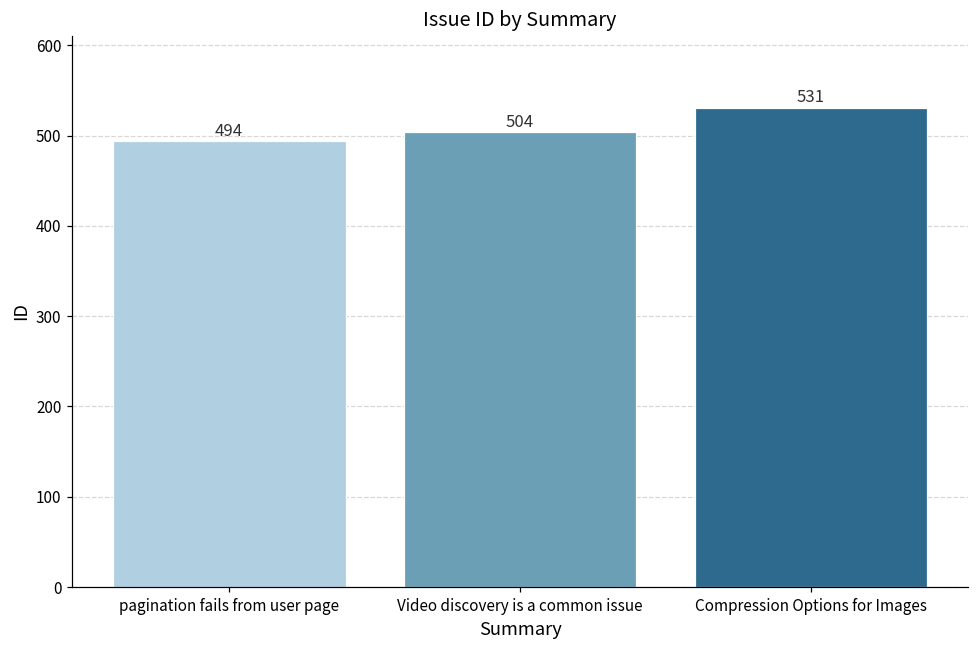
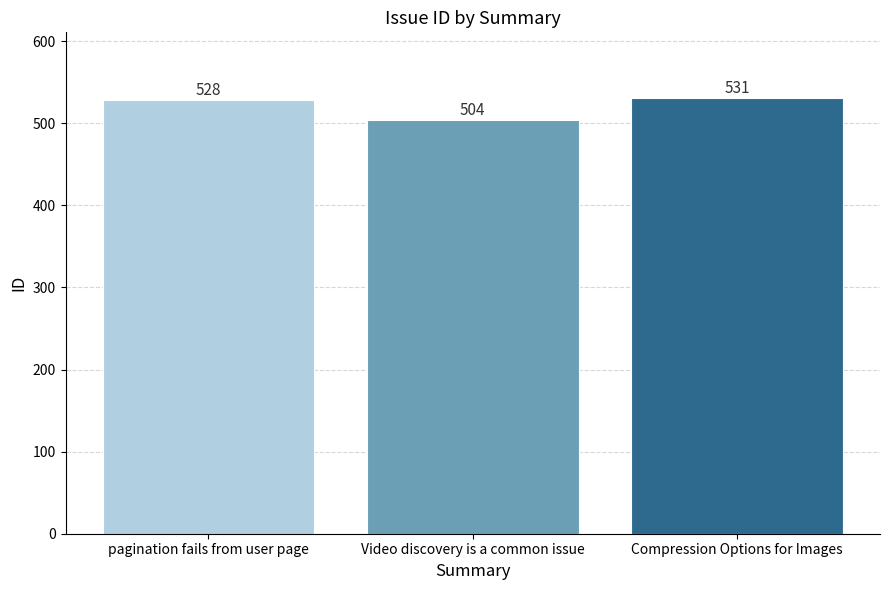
pagination fails from user page: 494 -> 528
